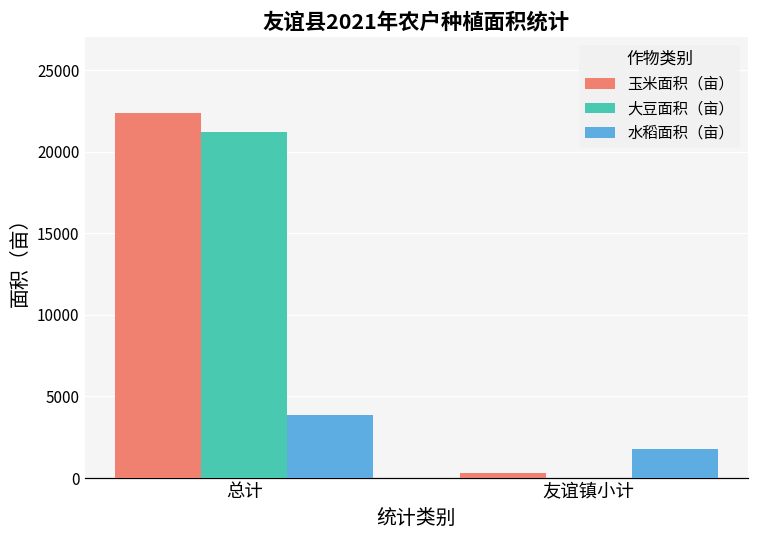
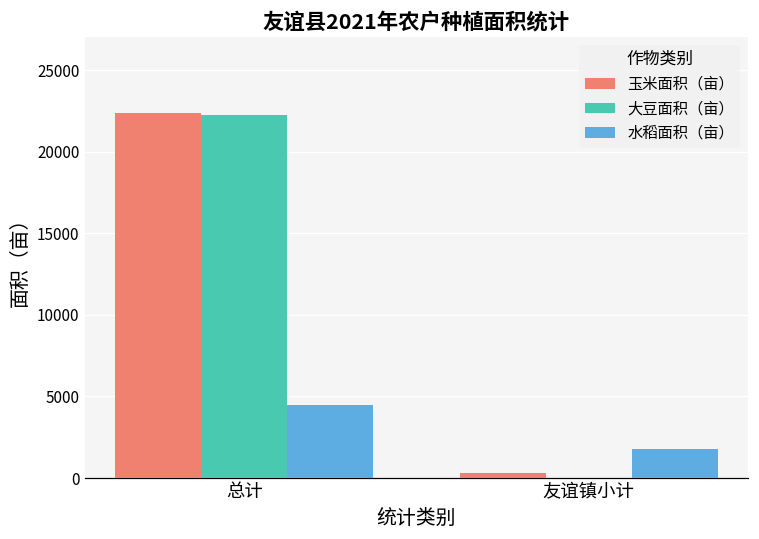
大豆面积（亩）, 总计: 21200 -> 22200
水稻面积（亩）, 总计: 3900 -> 4500
